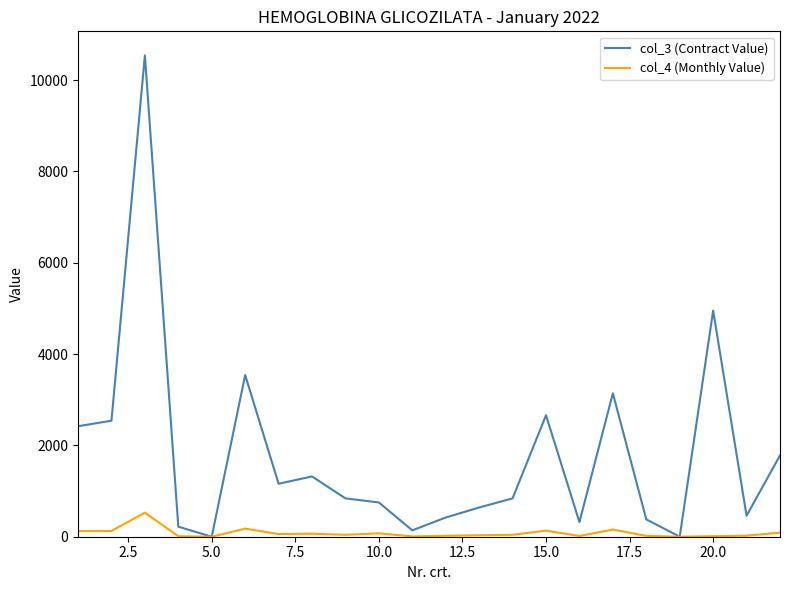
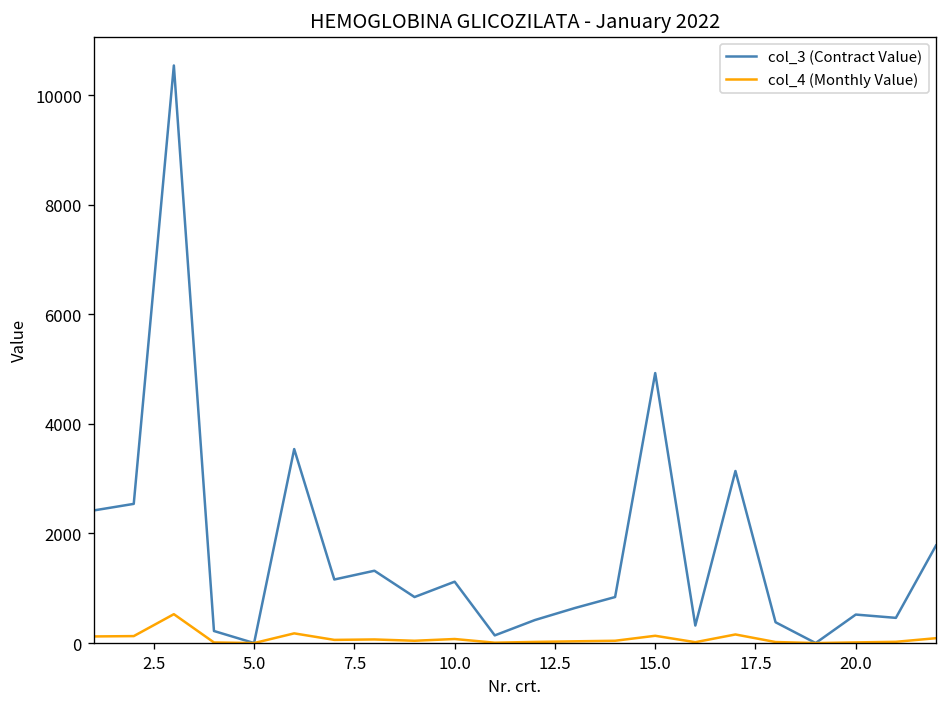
col_3 (Contract Value), 10.0: 800 -> 1100
col_3 (Contract Value), 15.0: 2700 -> 4900
col_3 (Contract Value), 20.0: 5000 -> 500
